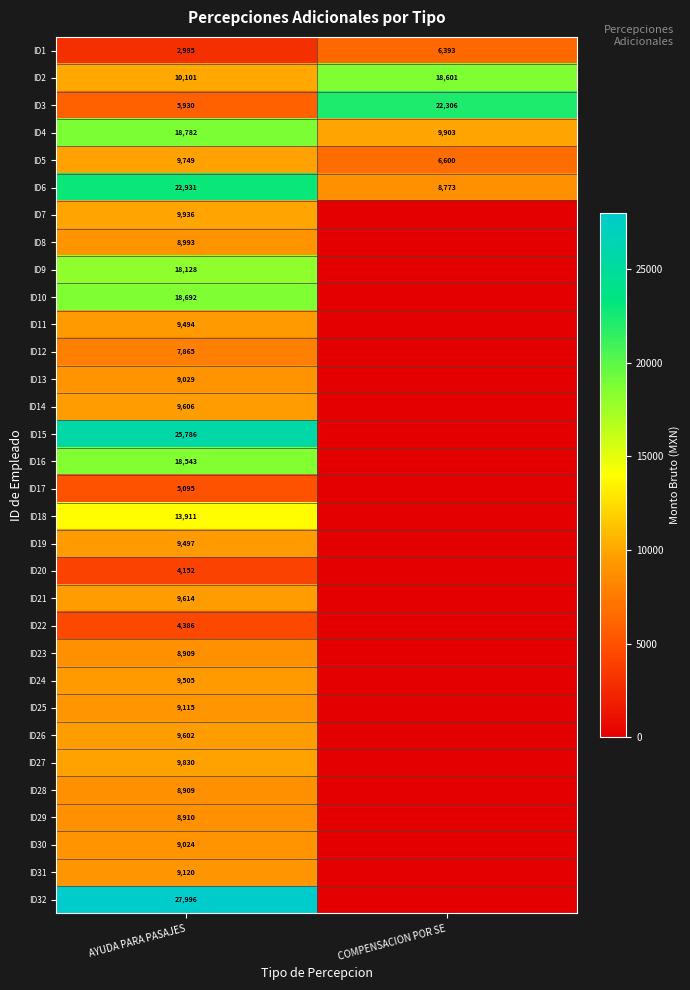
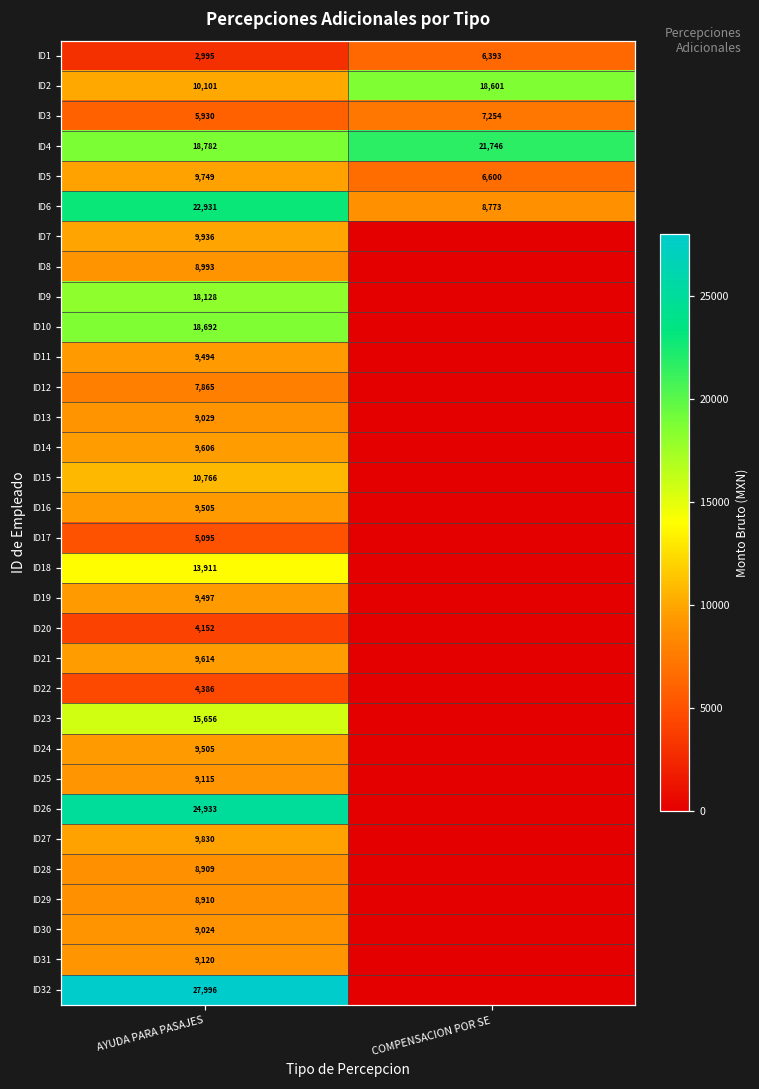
ID3, COMPENSACION POR SE: 22,306 -> 7,254
ID4, COMPENSACION POR SE: 9,903 -> 21,746
ID15, AYUDA PARA PASAJES: 25,786 -> 10,766
ID16, AYUDA PARA PASAJES: 18,543 -> 9,505
ID23, AYUDA PARA PASAJES: 8,909 -> 15,656
ID26, AYUDA PARA PASAJES: 9,602 -> 24,933
